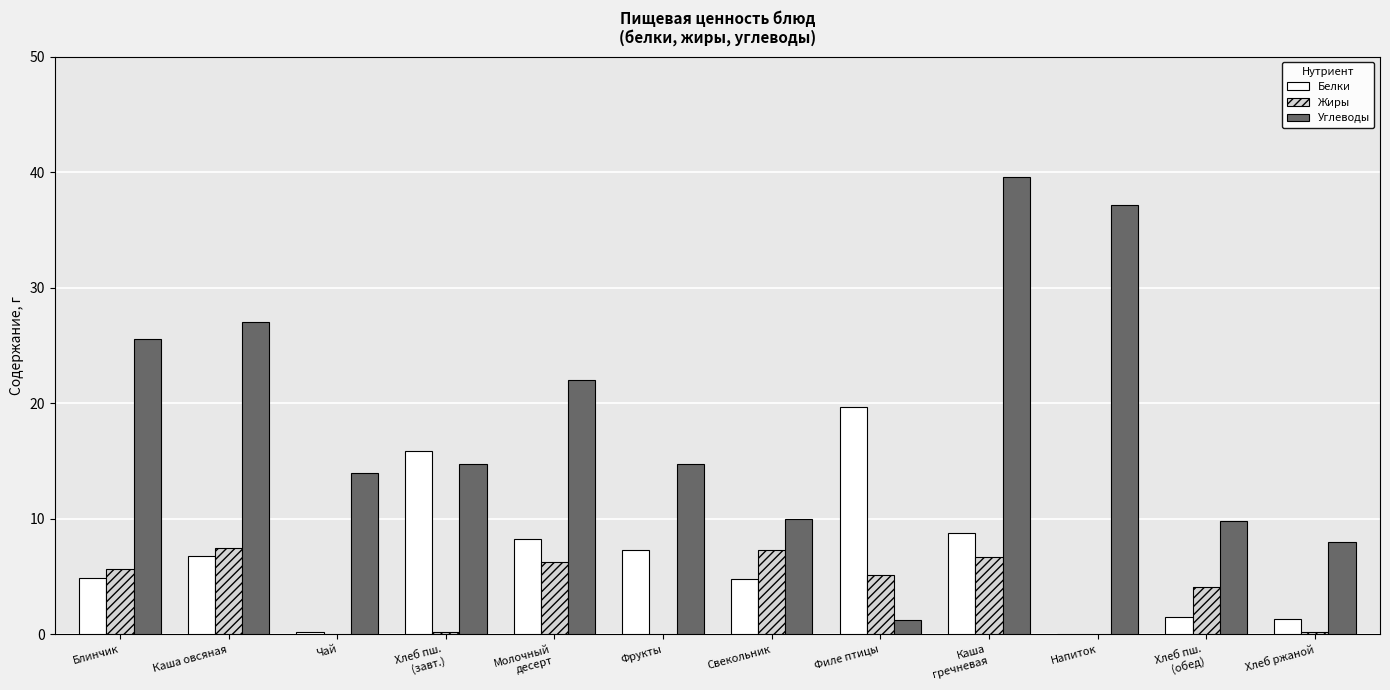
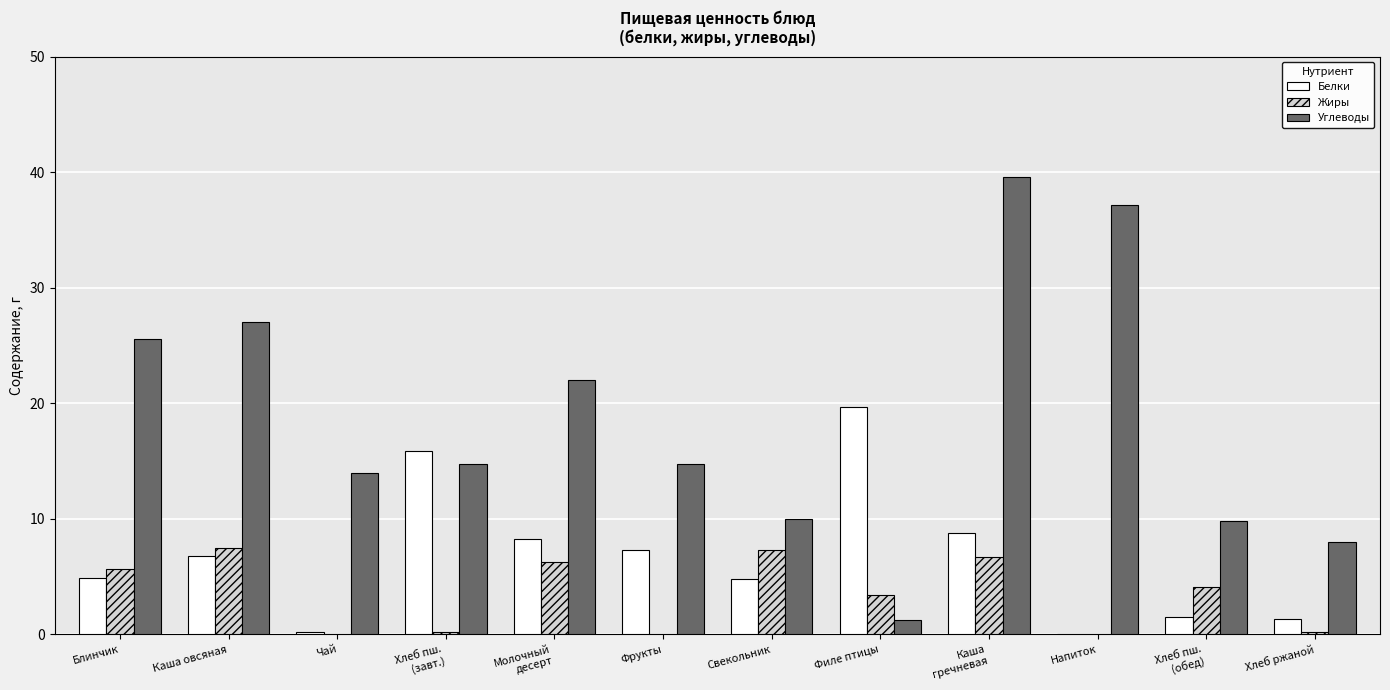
Жиры, Филе птицы: 5.2 -> 3.4
